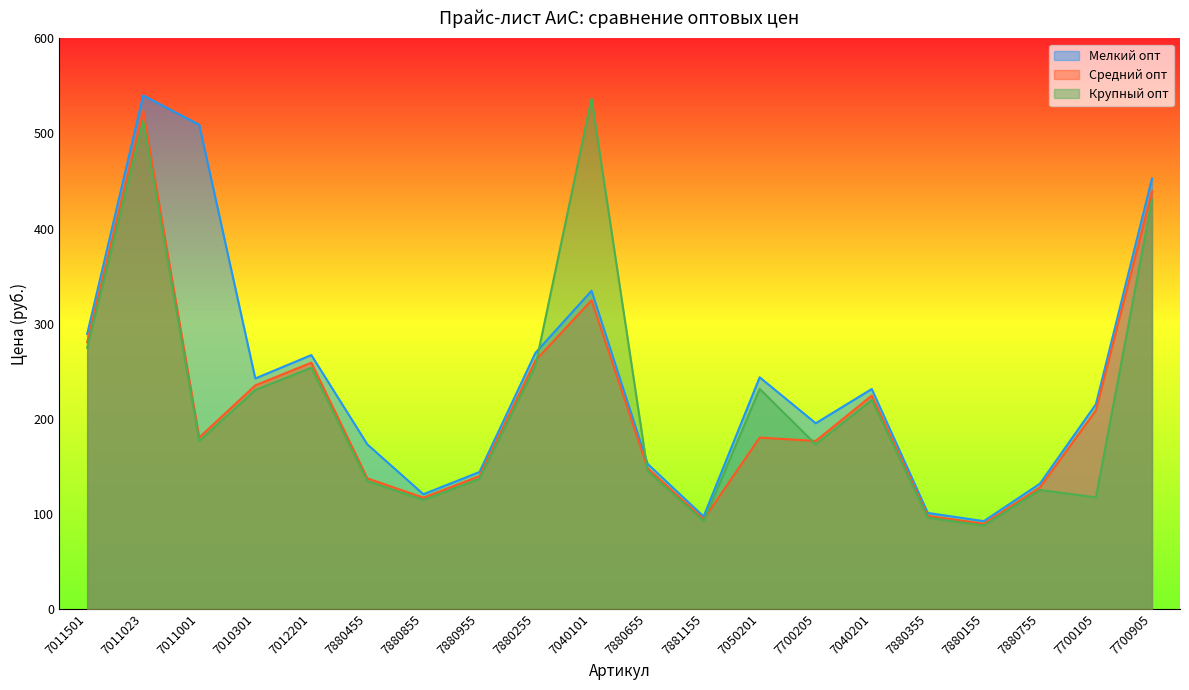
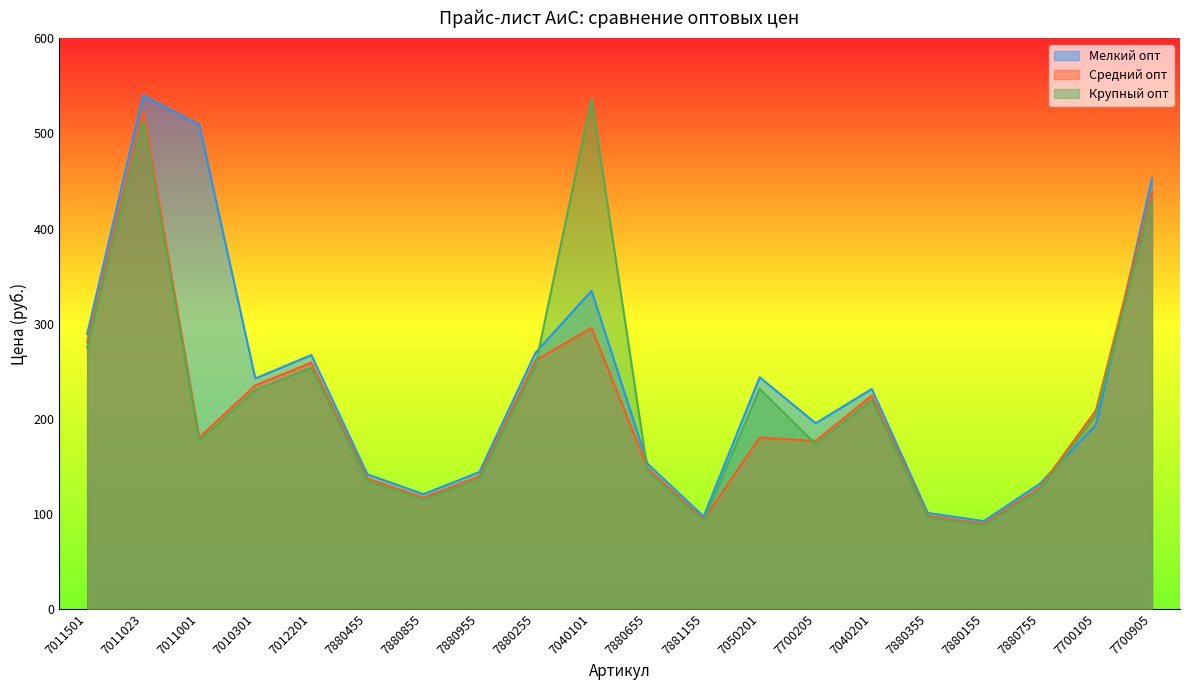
Мелкий опт, 7880455: 170 -> 140
Средний опт, 7040101: 320 -> 300
Мелкий опт, 7700105: 220 -> 190
Крупный опт, 7700105: 120 -> 200
